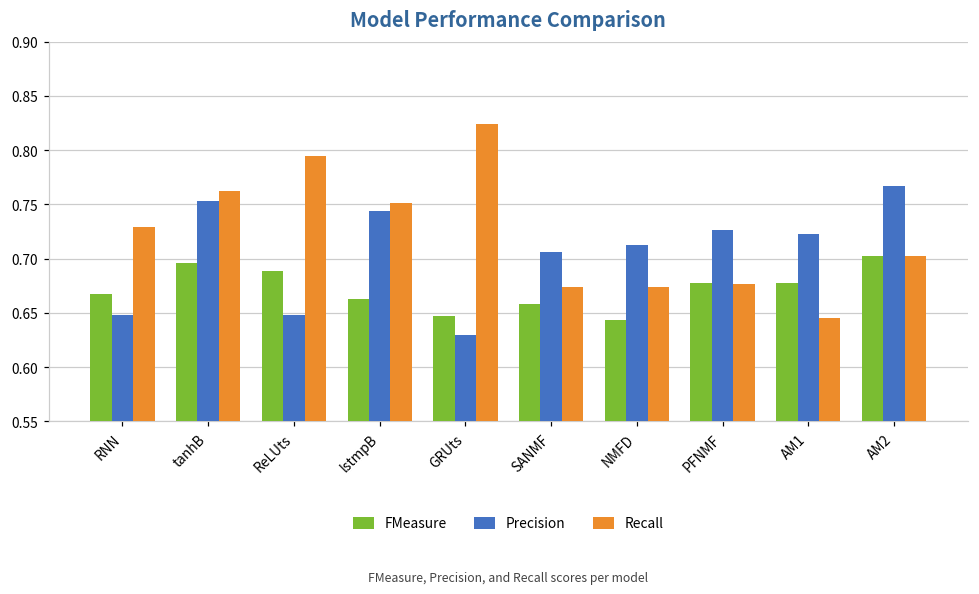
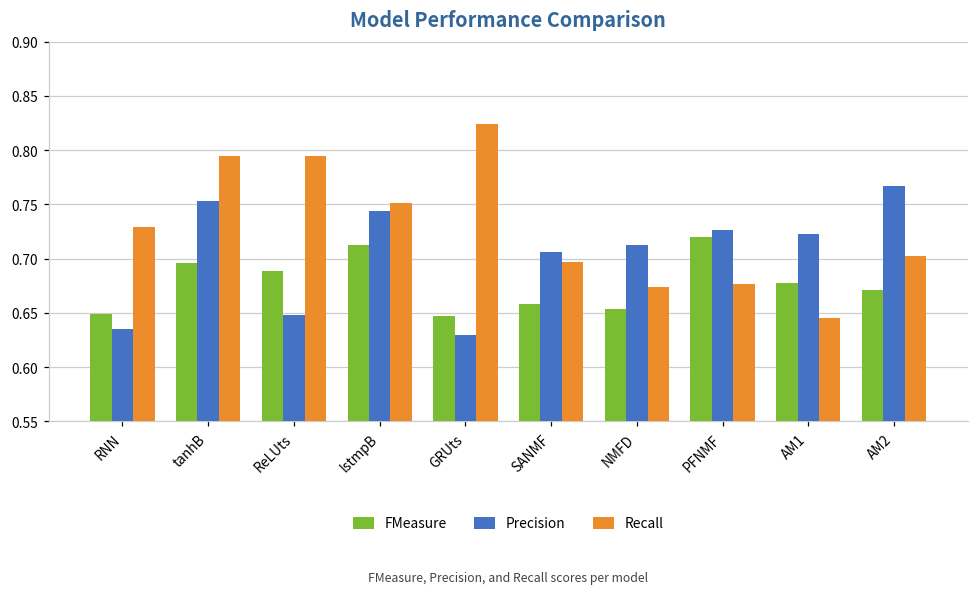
FMeasure, RNN: 0.67 -> 0.65
Precision, RNN: 0.65 -> 0.64
Recall, tanhB: 0.76 -> 0.79
FMeasure, lstmpB: 0.66 -> 0.71
Recall, SANMF: 0.67 -> 0.70
FMeasure, NMFD: 0.64 -> 0.65
FMeasure, PFNMF: 0.68 -> 0.72
FMeasure, AM2: 0.70 -> 0.67
